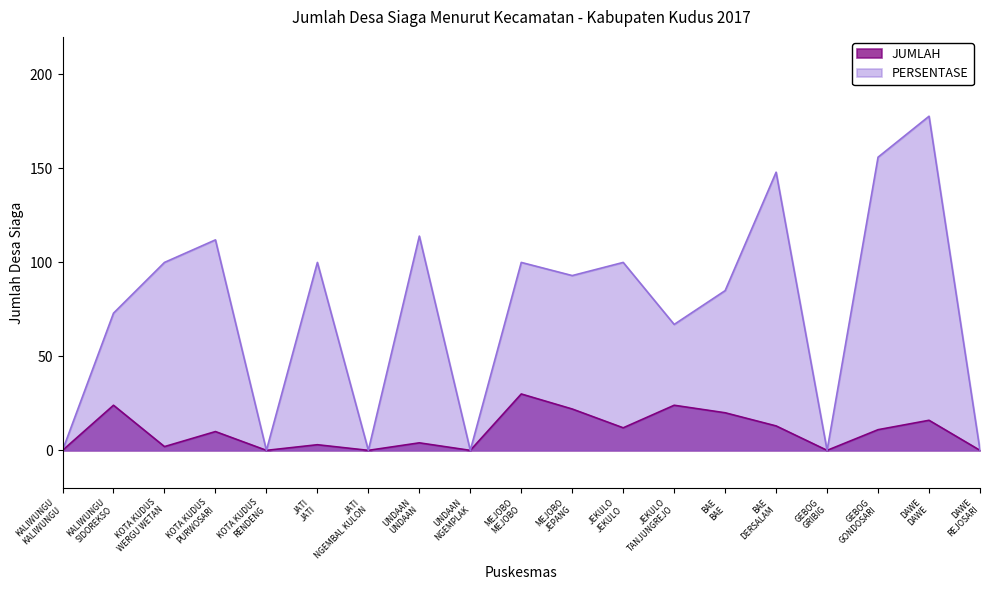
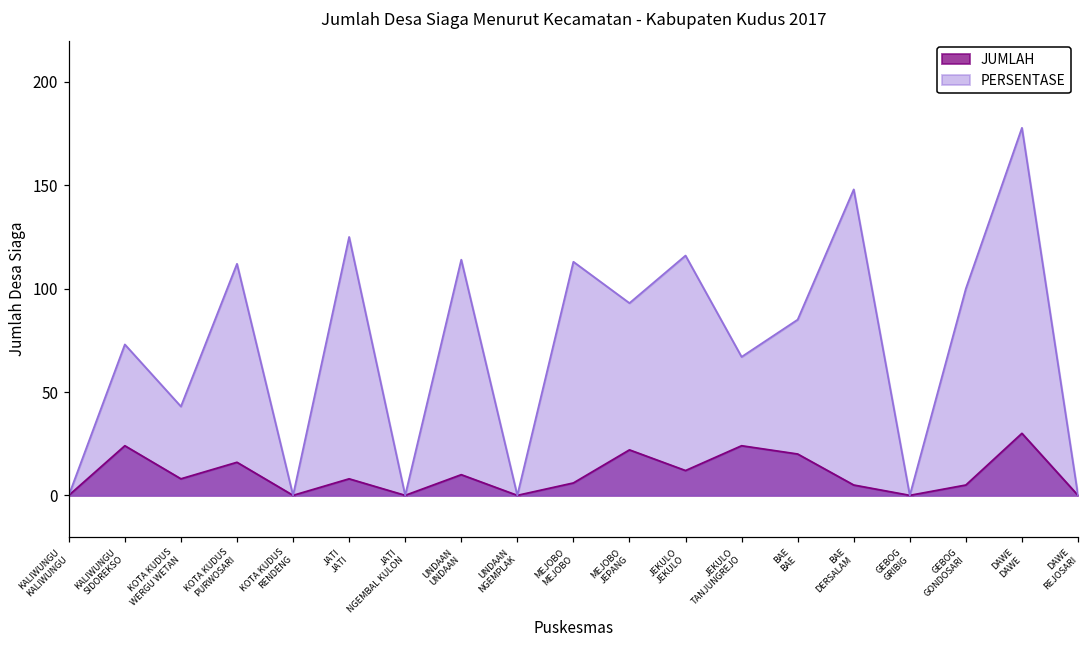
JUMLAH, KOTA KUDUS WERGU WETAN: 2 -> 8
PERSENTASE, KOTA KUDUS WERGU WETAN: 100 -> 43
JUMLAH, KOTA KUDUS PURWOSARI: 10 -> 16
JUMLAH, JATI JATI: 3 -> 8
PERSENTASE, JATI JATI: 100 -> 125
JUMLAH, UNDAAN UNDAAN: 4 -> 10
JUMLAH, MEJOBO MEJOBO: 30 -> 6
PERSENTASE, MEJOBO MEJOBO: 100 -> 113
PERSENTASE, JEKULO JEKULO: 100 -> 116
JUMLAH, BAE DERSALAM: 13 -> 5
JUMLAH, GEBOG GONDOSARI: 11 -> 5
PERSENTASE, GEBOG GONDOSARI: 156 -> 100
JUMLAH, DAWE DAWE: 16 -> 30
